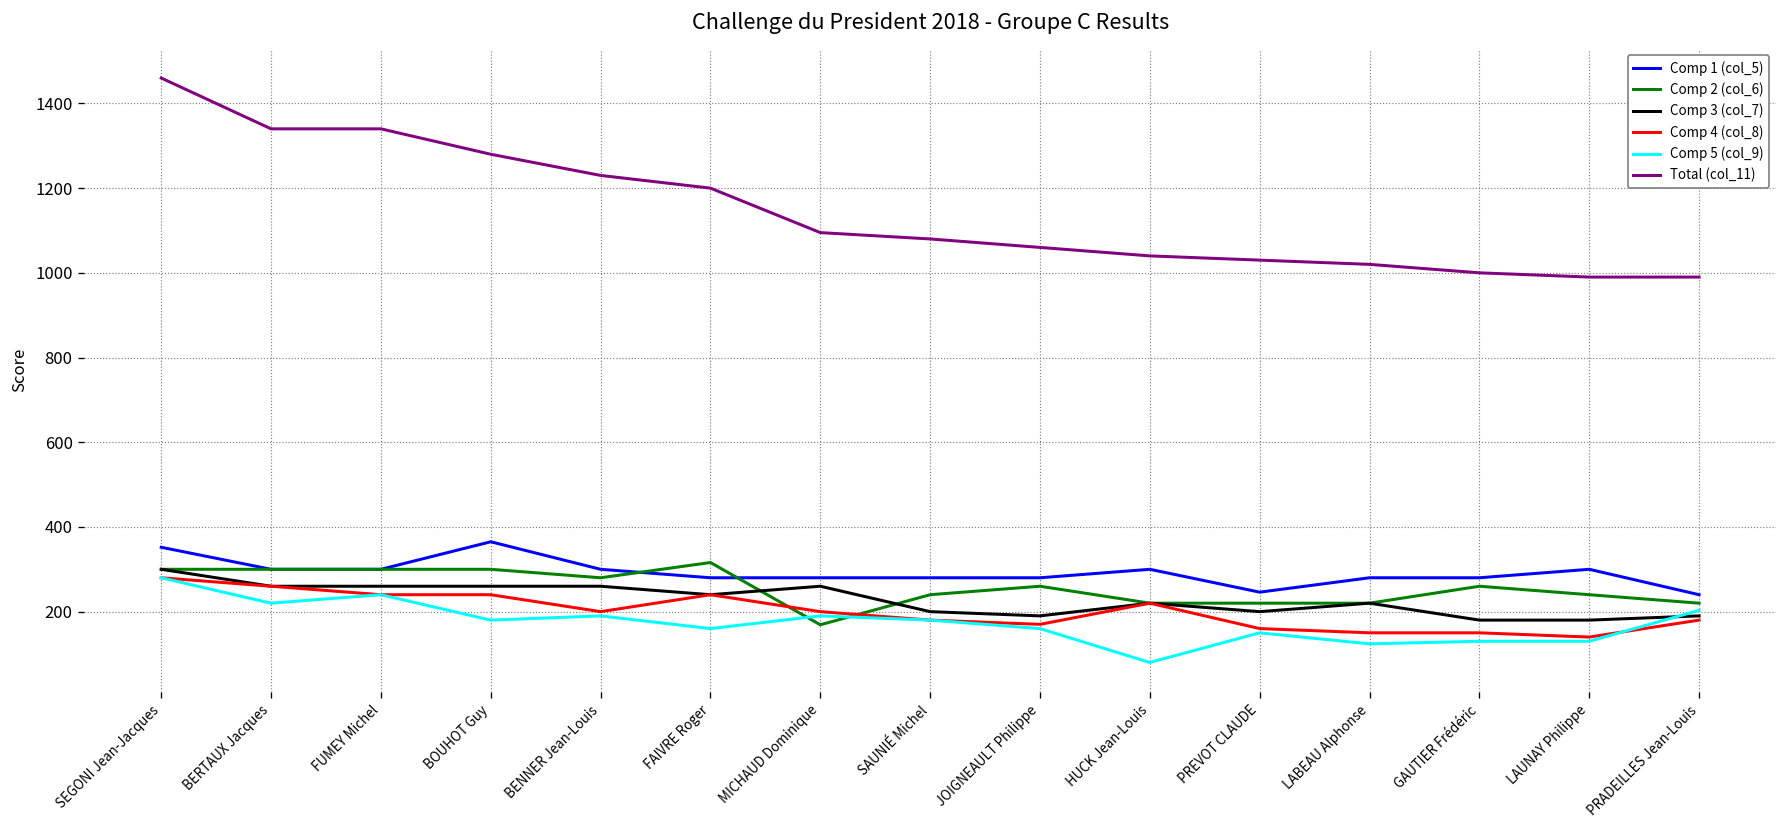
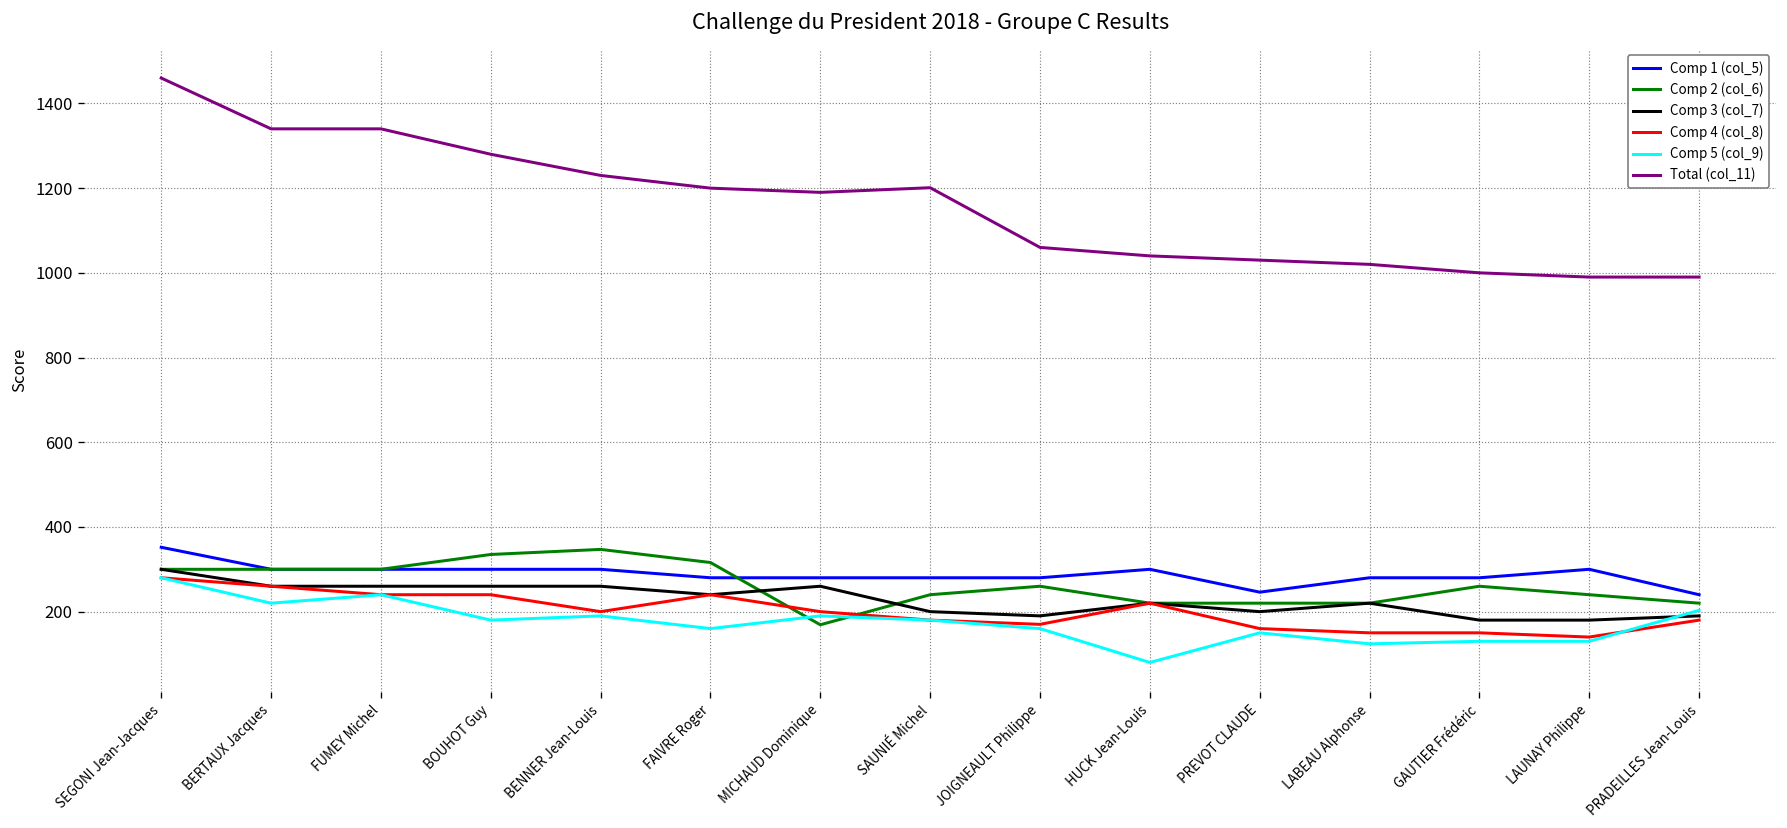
Comp 1 (col_5), BOUHOT Guy: 370 -> 300
Comp 2 (col_6), BOUHOT Guy: 300 -> 340
Comp 2 (col_6), BENNER Jean-Louis: 280 -> 350
Total (col_11), MICHAUD Dominique: 1100 -> 1190
Total (col_11), SAUNIÉ Michel: 1080 -> 1200
